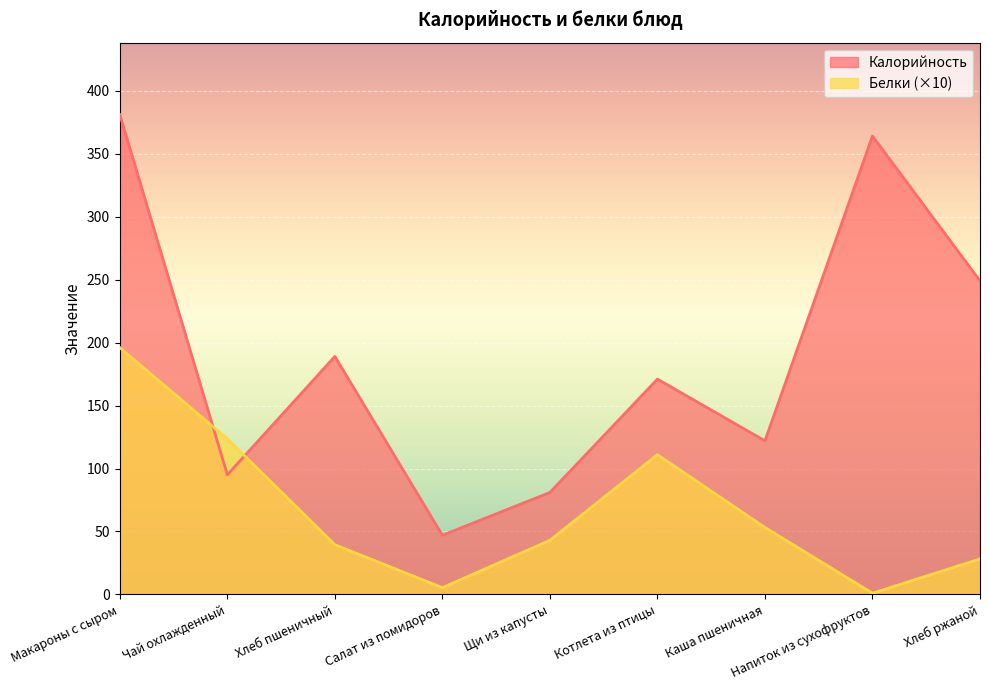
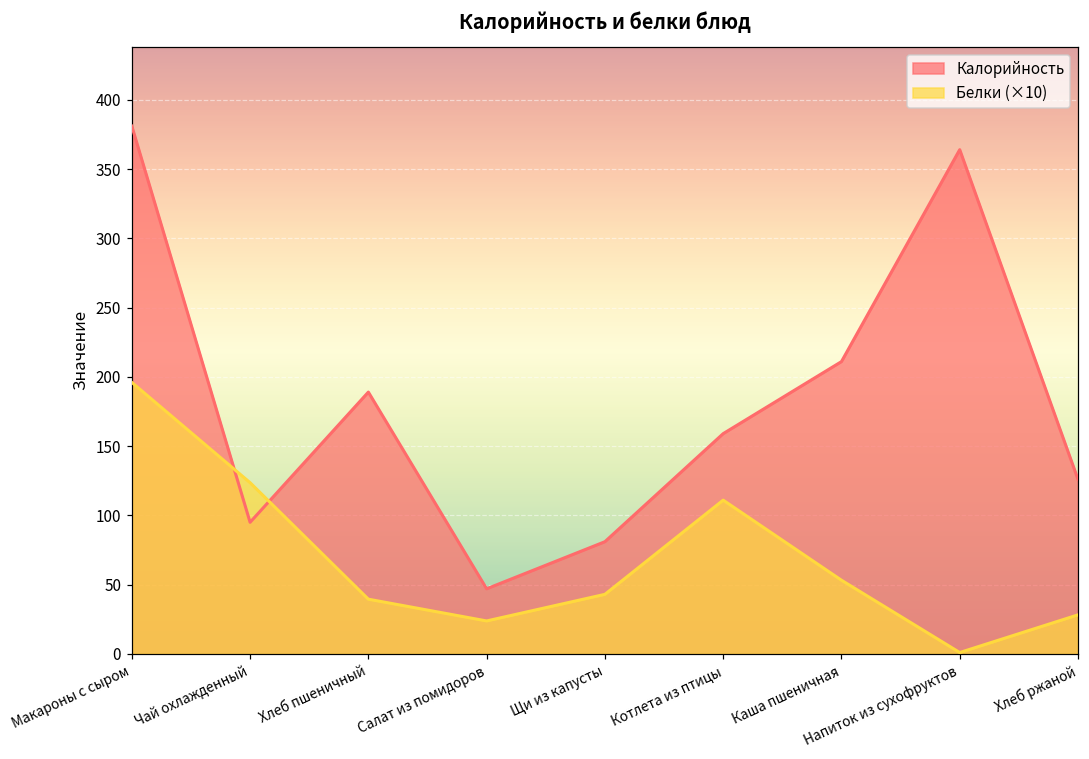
Белки (×10), Салат из помидоров: 5 -> 24
Калорийность, Котлета из птицы: 171 -> 159
Калорийность, Каша пшеничная: 122 -> 211
Калорийность, Хлеб ржаной: 249 -> 126
